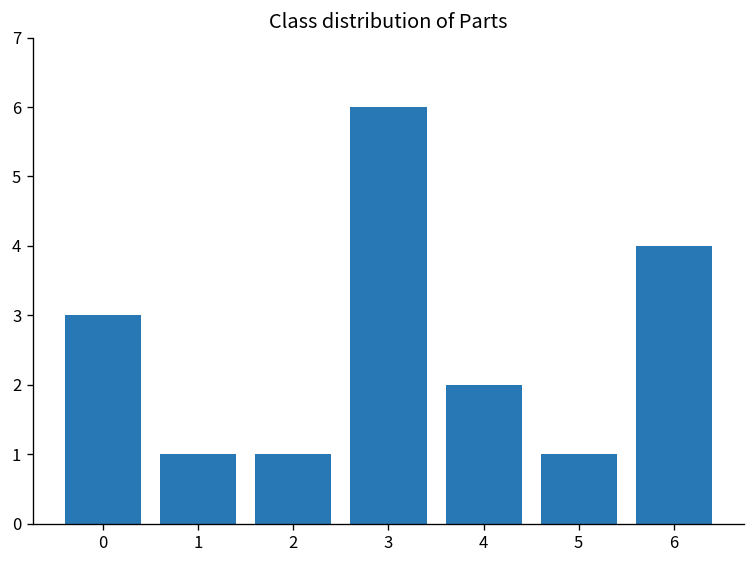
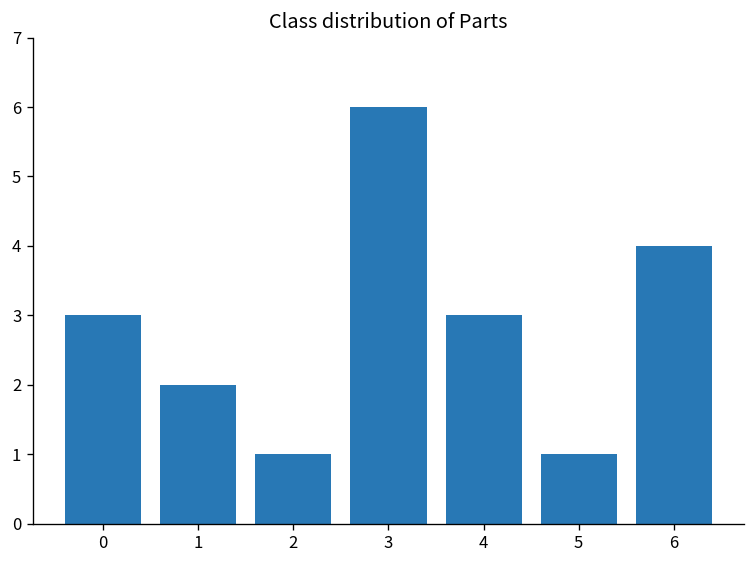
1: 1 -> 2
4: 2 -> 3
